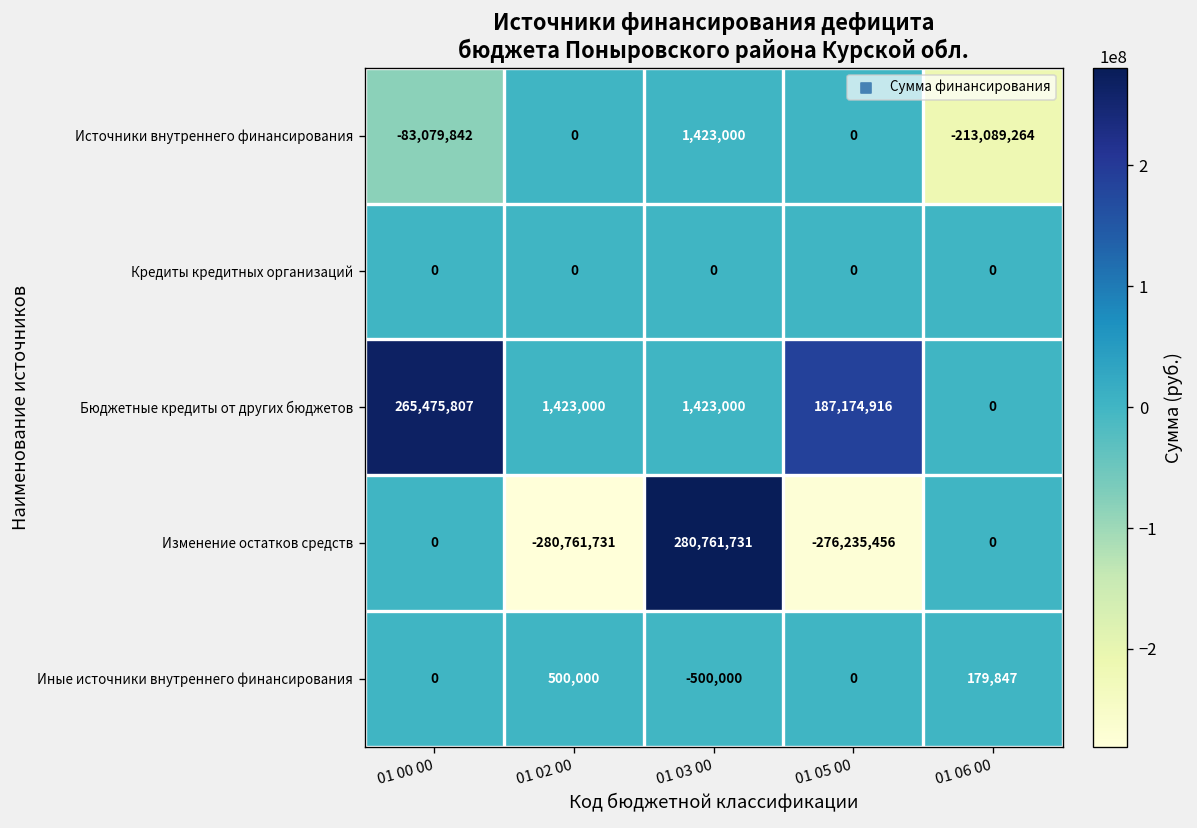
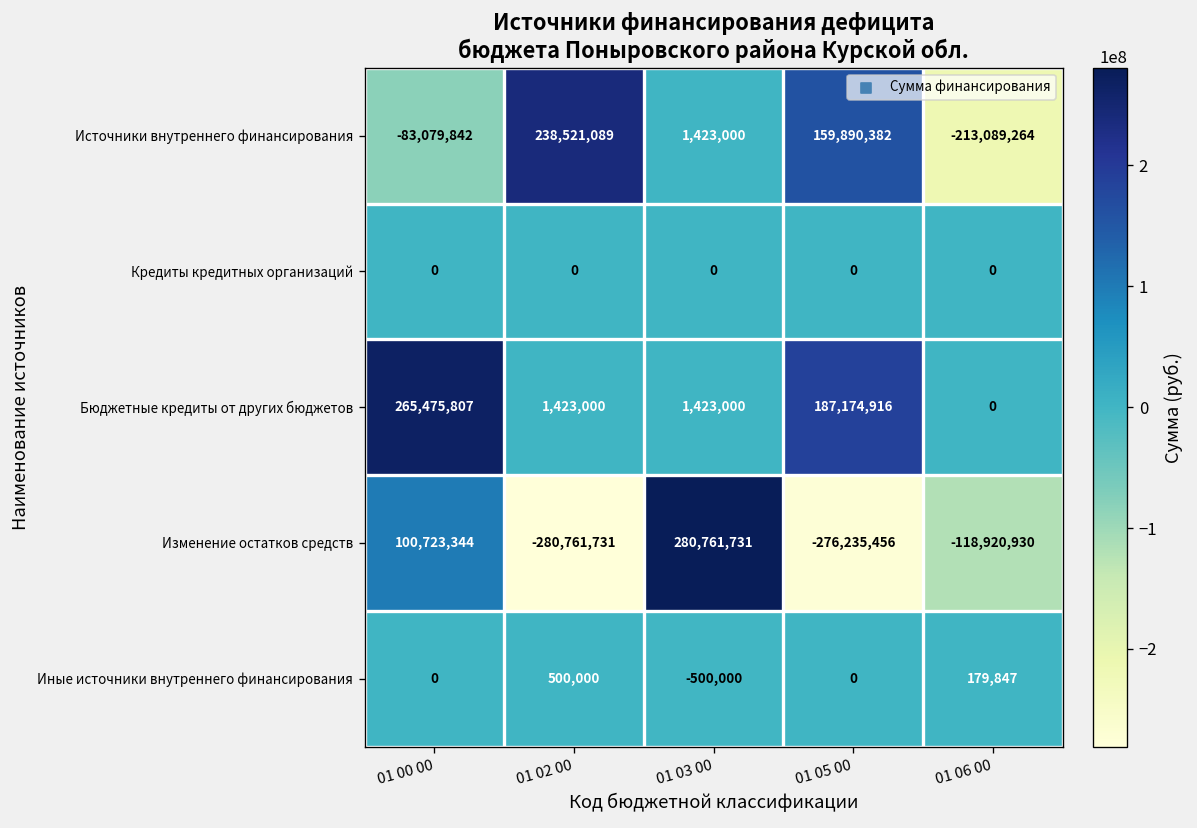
Источники внутреннего финансирования, 01 02 00: 0 -> 238,521,089
Источники внутреннего финансирования, 01 05 00: 0 -> 159,890,382
Изменение остатков средств, 01 00 00: 0 -> 100,723,344
Изменение остатков средств, 01 06 00: 0 -> -118,920,930
